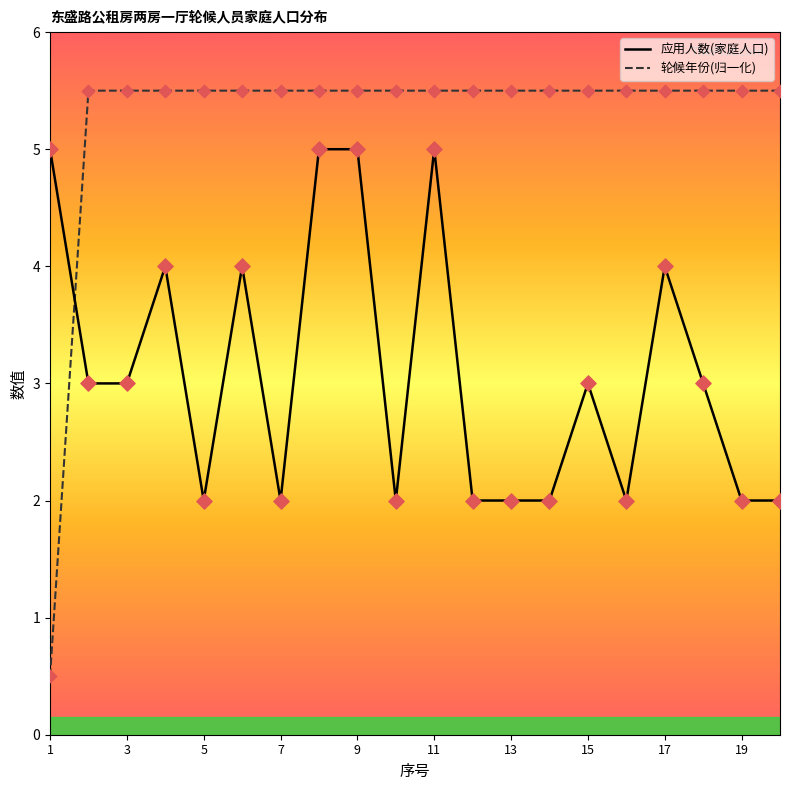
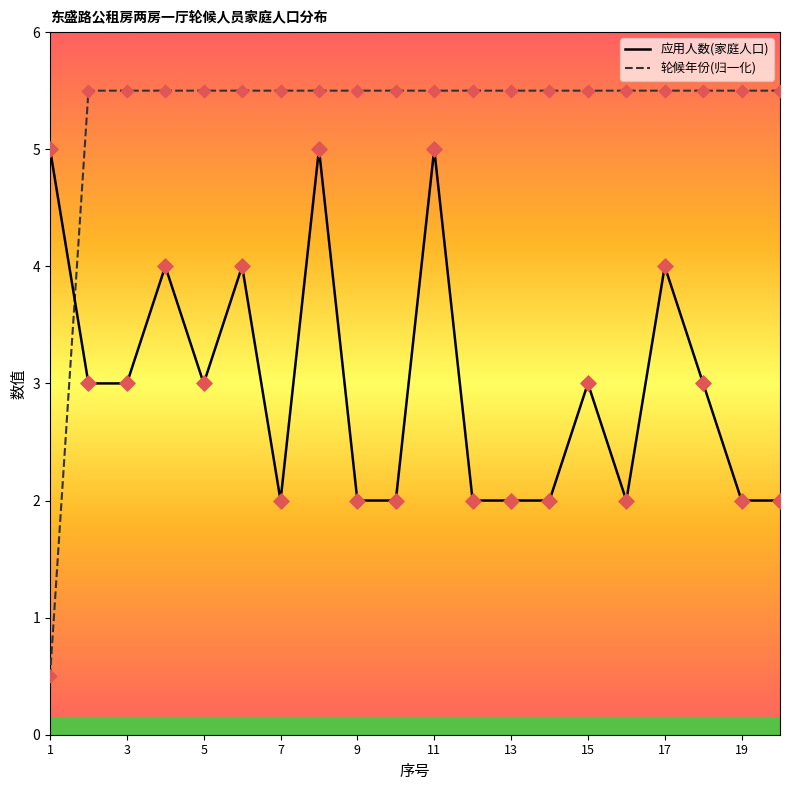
应用人数(家庭人口), 5: 2 -> 3
应用人数(家庭人口), 9: 5 -> 2
